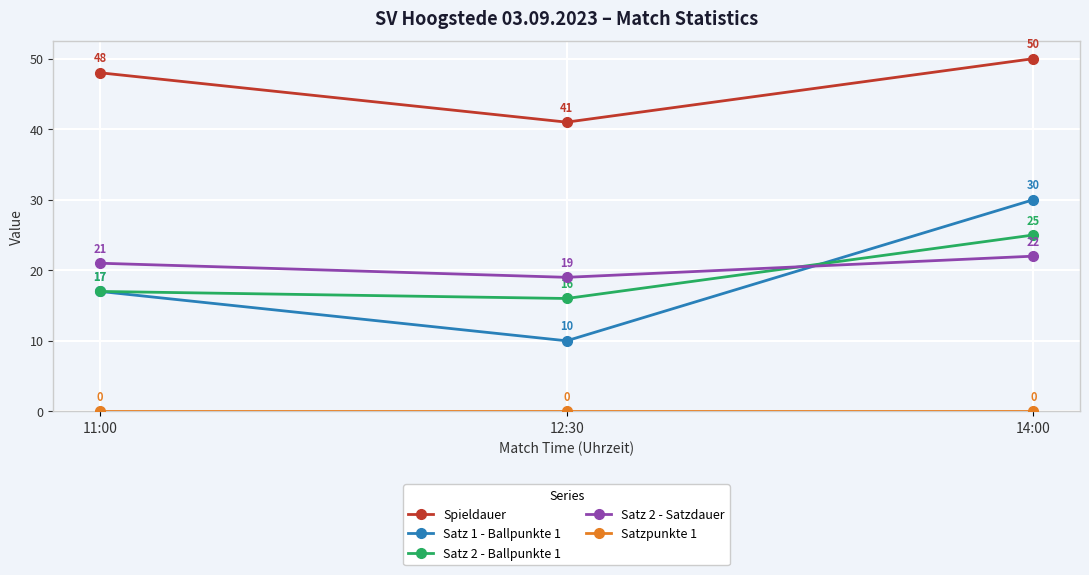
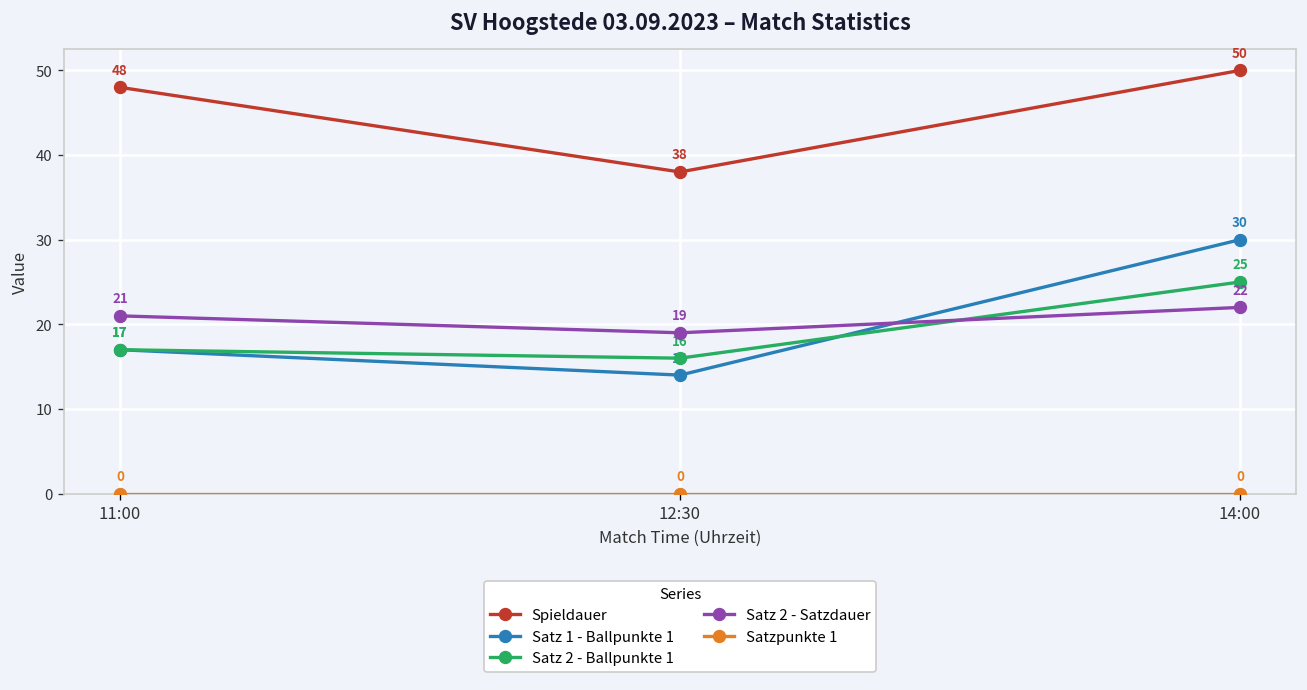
Spieldauer, 12:30: 41 -> 38
Satz 1 - Ballpunkte 1, 12:30: 10 -> 14
